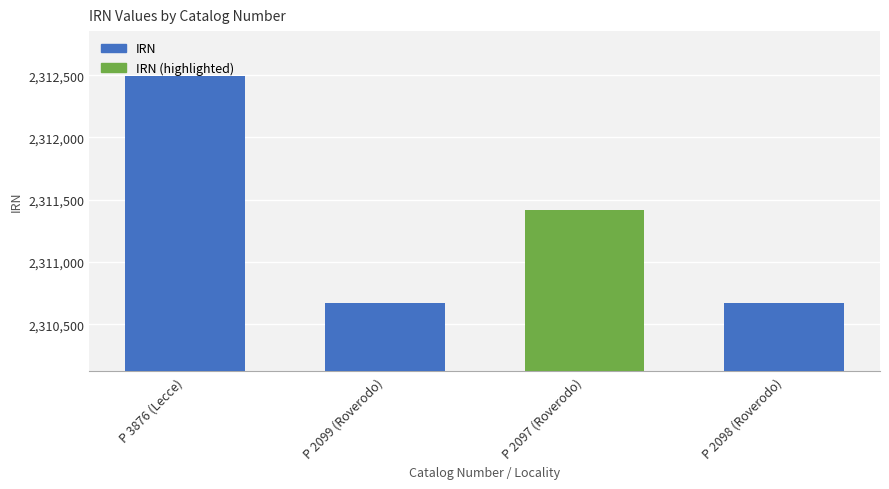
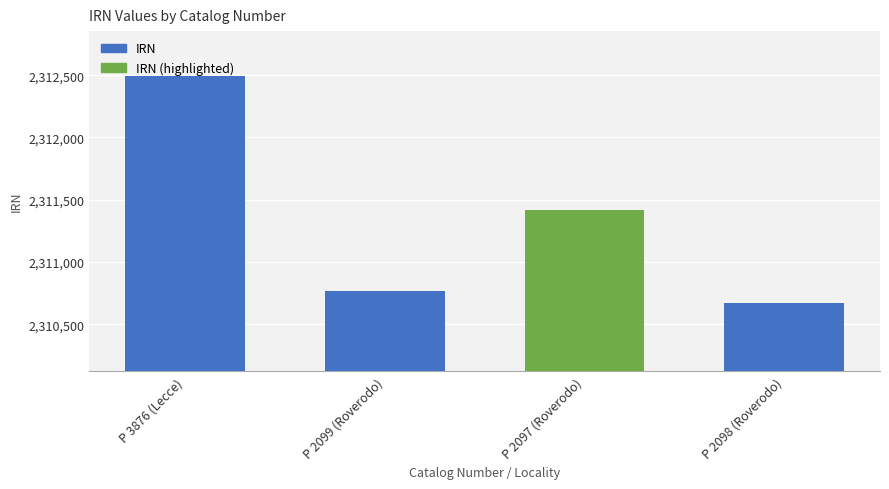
P 2099 (Roverodo): 2,310,670 -> 2,310,770
